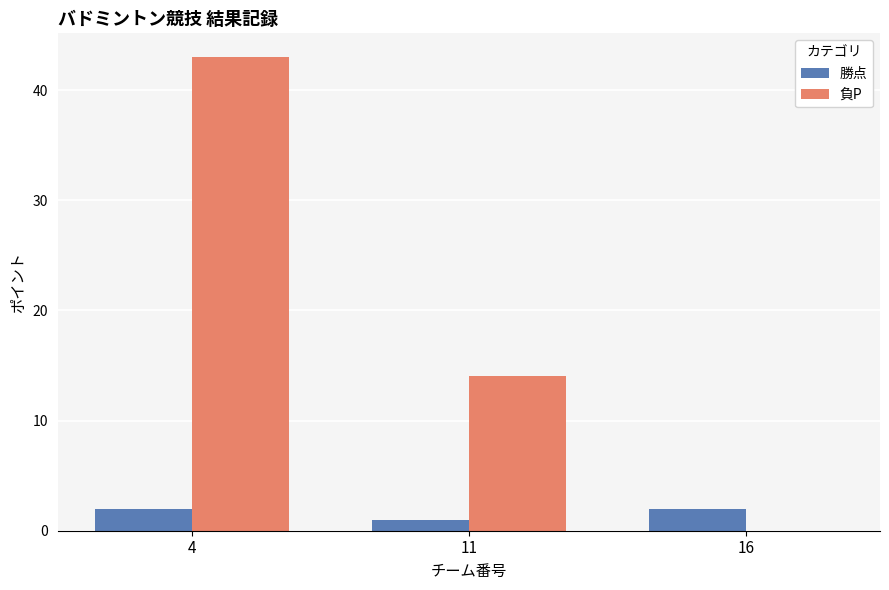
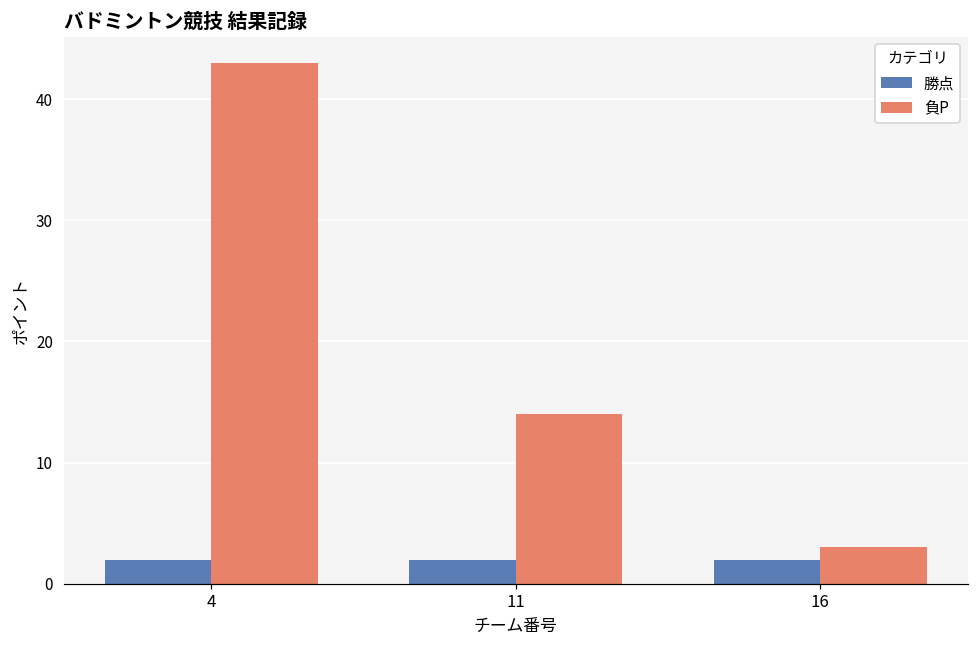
勝点, 11: 1 -> 2
負P, 16: 0 -> 3
